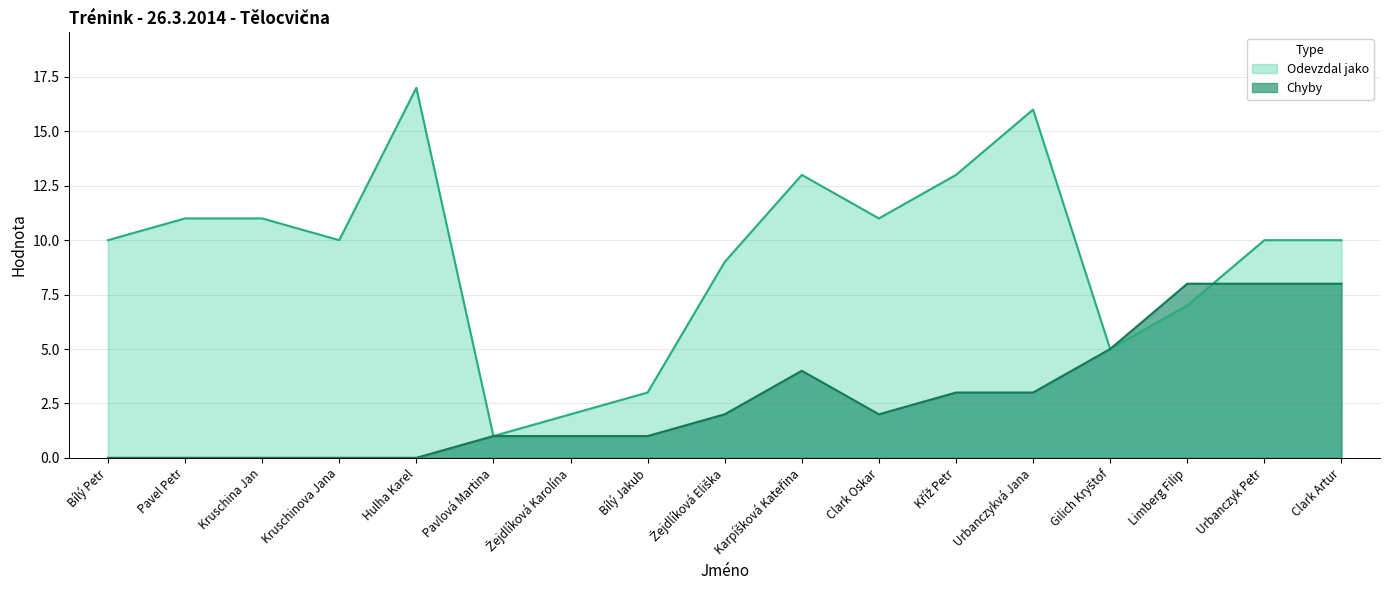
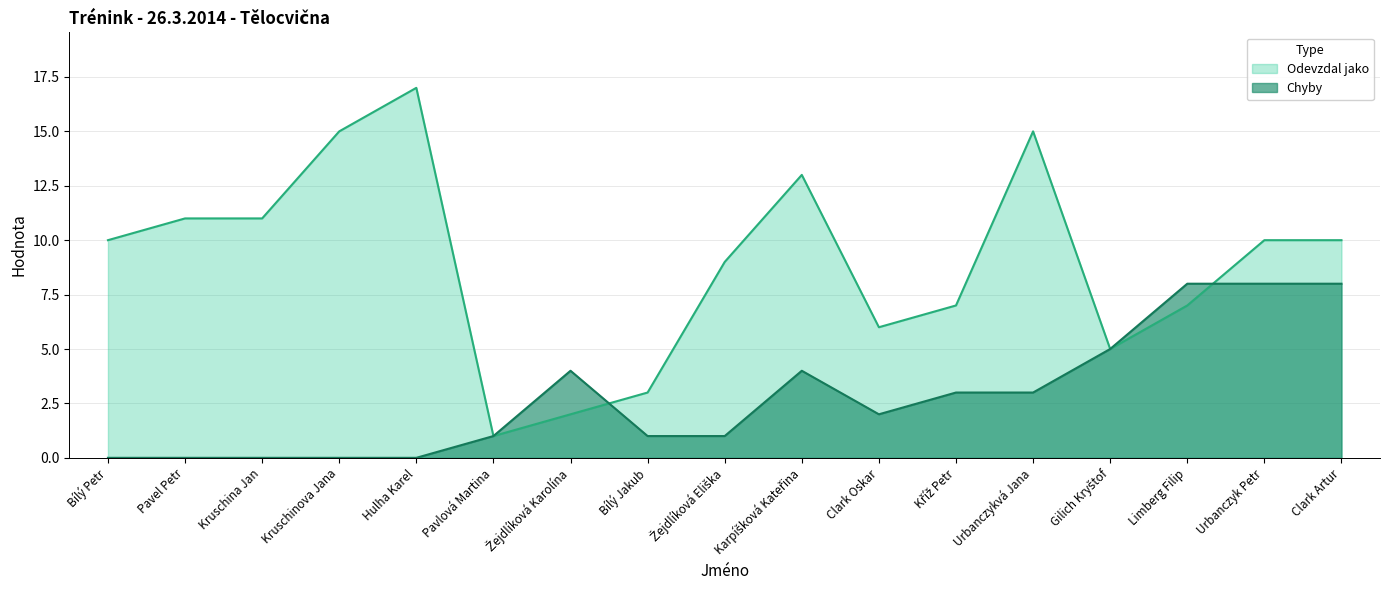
Odevzdal jako, Kruschinova Jana: 10 -> 15
Chyby, Žejdlíková Karolína: 1 -> 4
Chyby, Žejdlíková Eliška: 2 -> 1
Odevzdal jako, Clark Oskar: 11 -> 6
Odevzdal jako, Kříž Petr: 13 -> 7
Odevzdal jako, Urbanczykvá Jana: 16 -> 15
